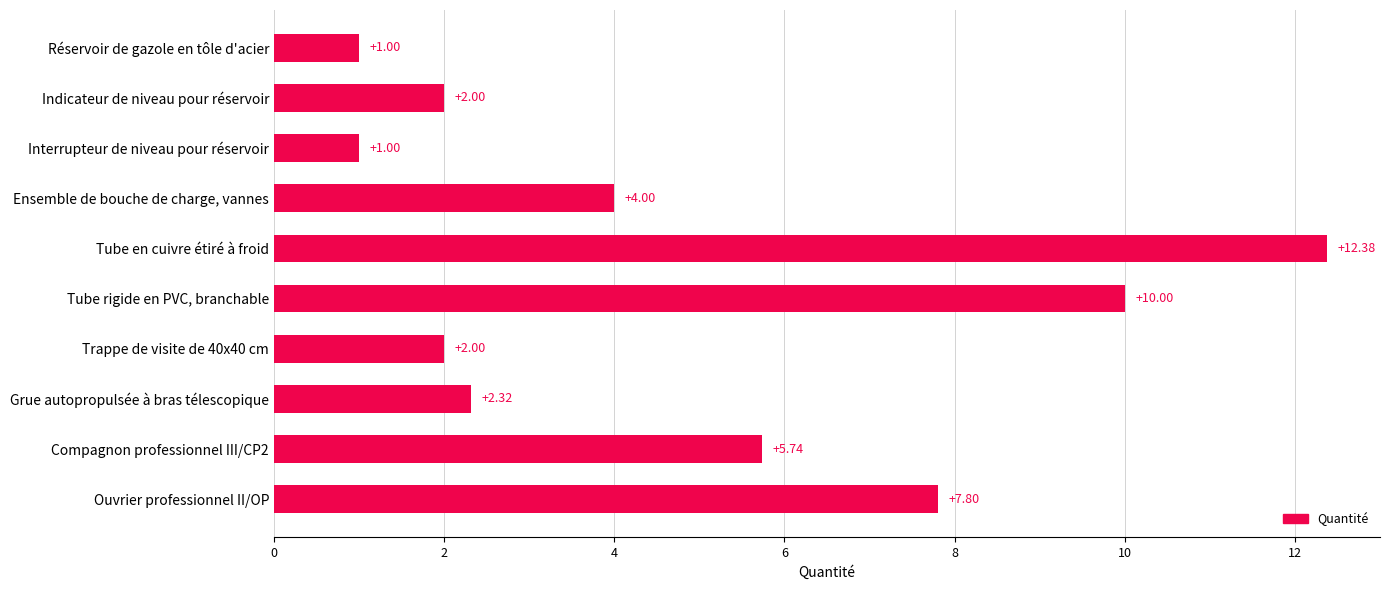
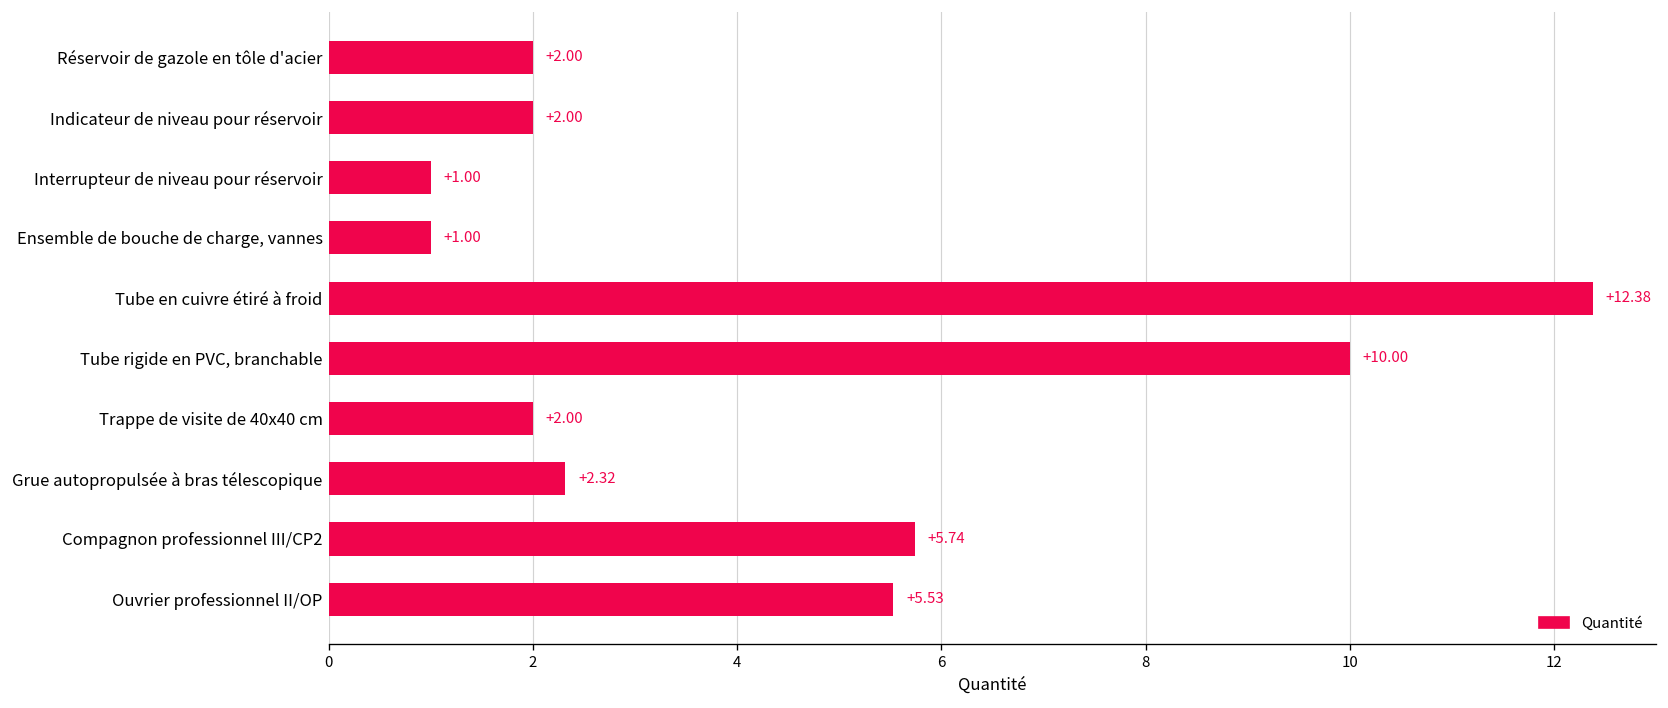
Réservoir de gazole en tôle d'acier: +1.00 -> +2.00
Ensemble de bouche de charge, vannes: +4.00 -> +1.00
Ouvrier professionnel II/OP: +7.80 -> +5.53
